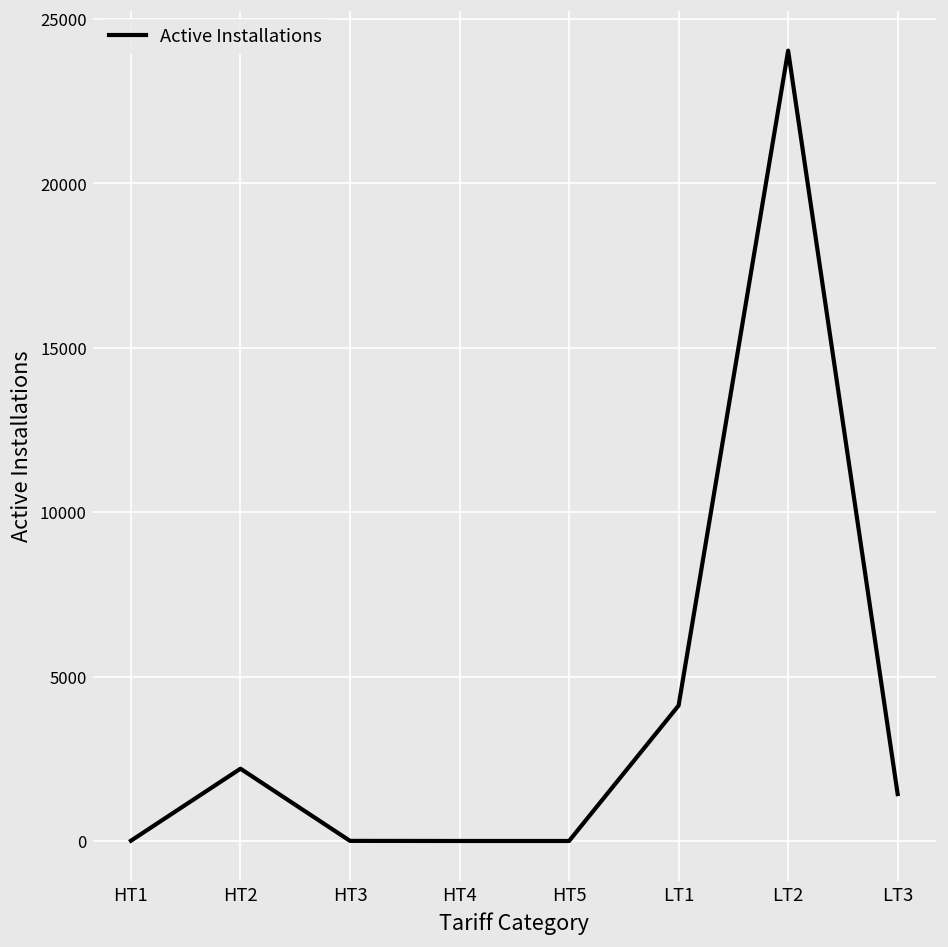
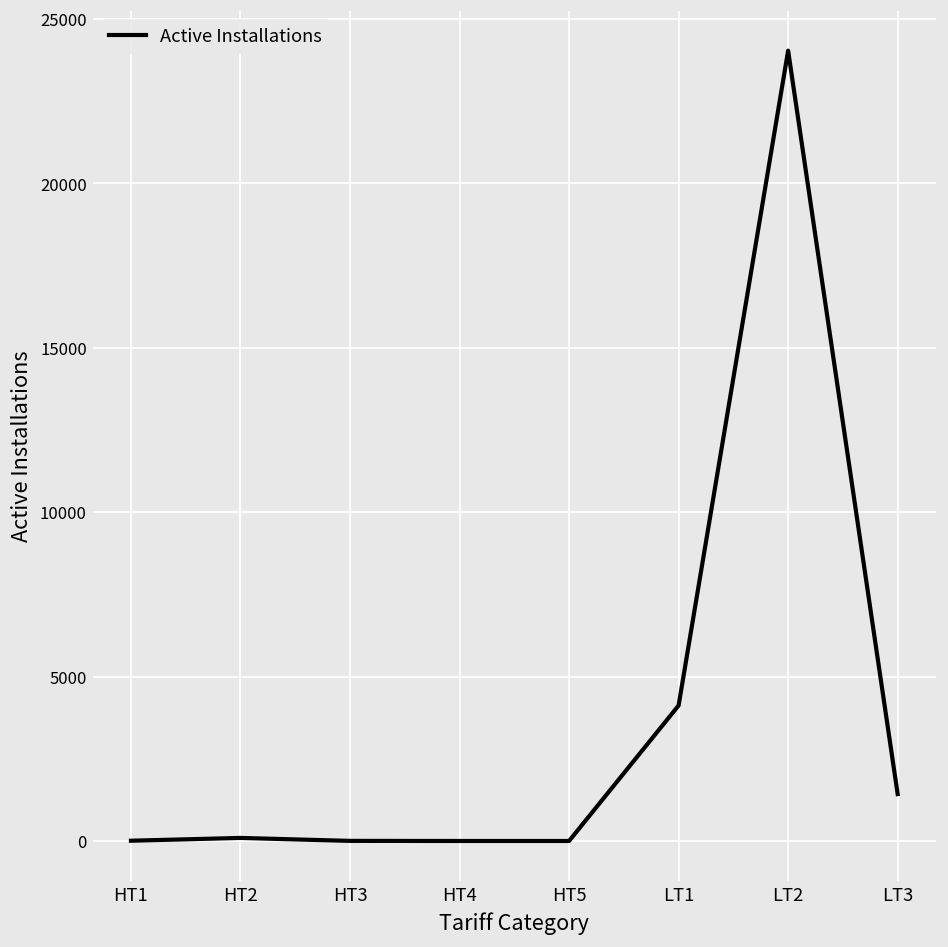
HT2: 2200 -> 100
